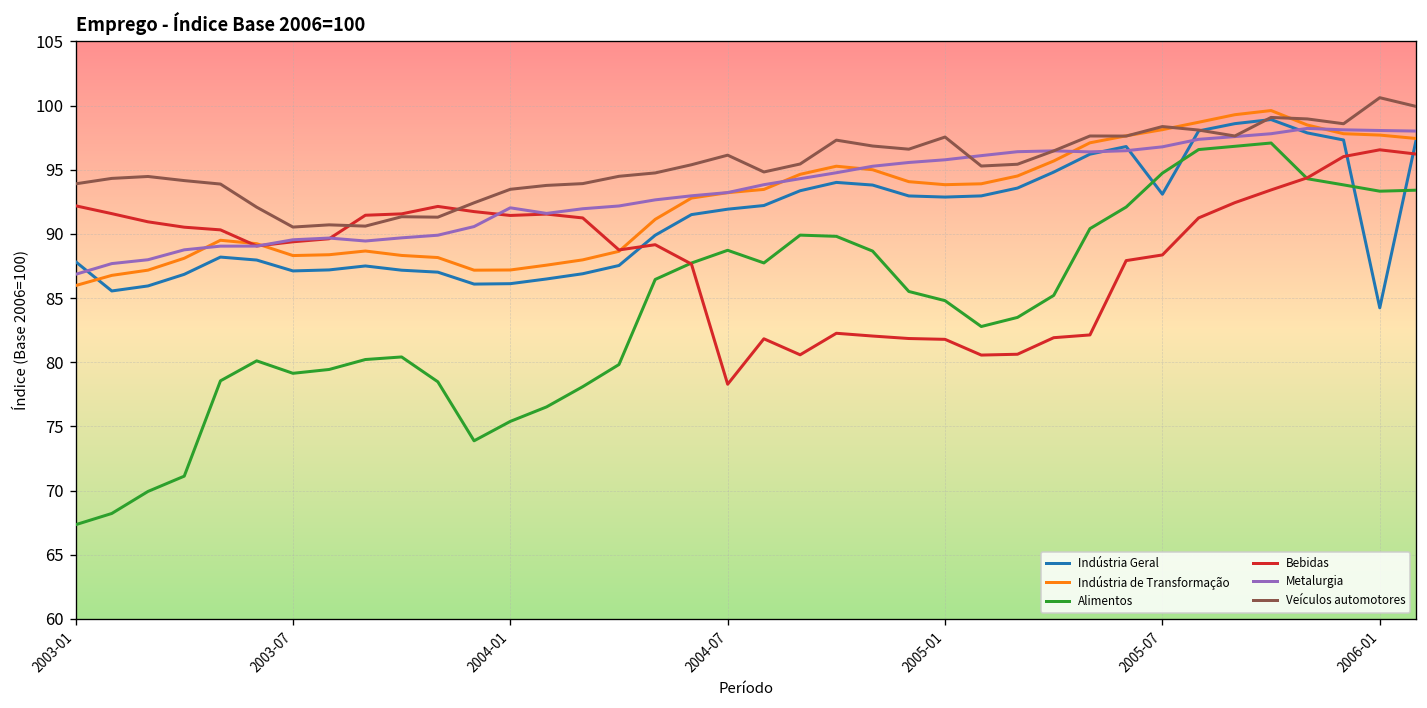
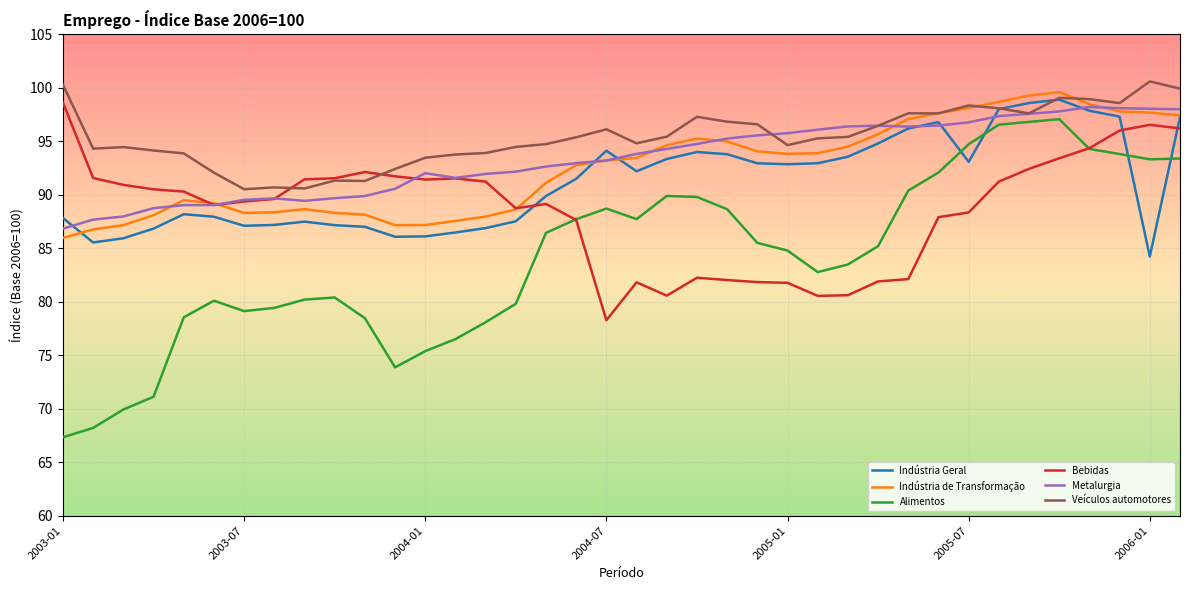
Bebidas, 2003-01: 92.2 -> 98.6
Veículos automotores, 2003-01: 93.9 -> 100.3
Indústria Geral, 2004-07: 91.9 -> 94.1
Veículos automotores, 2005-01: 97.5 -> 94.7
